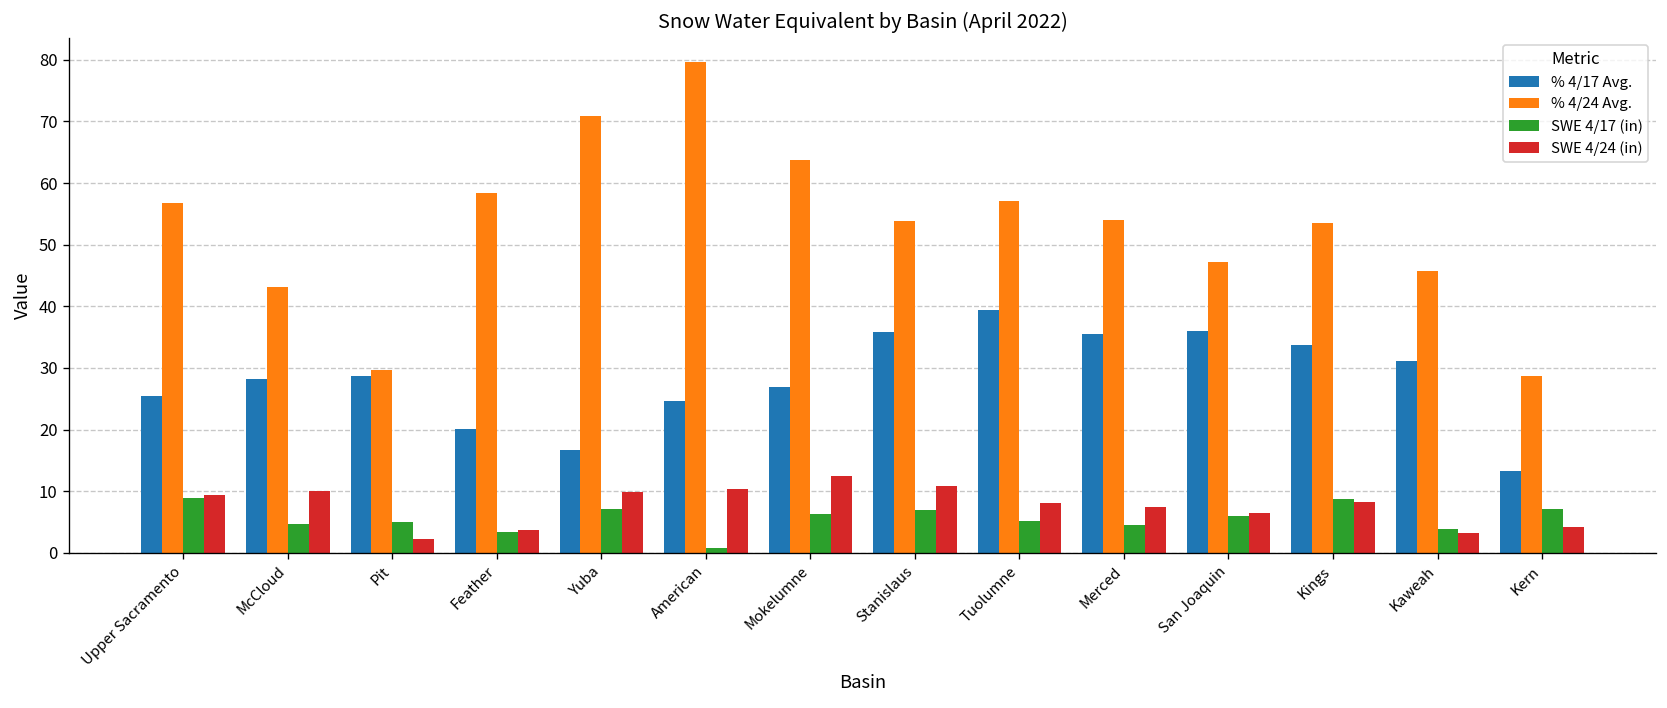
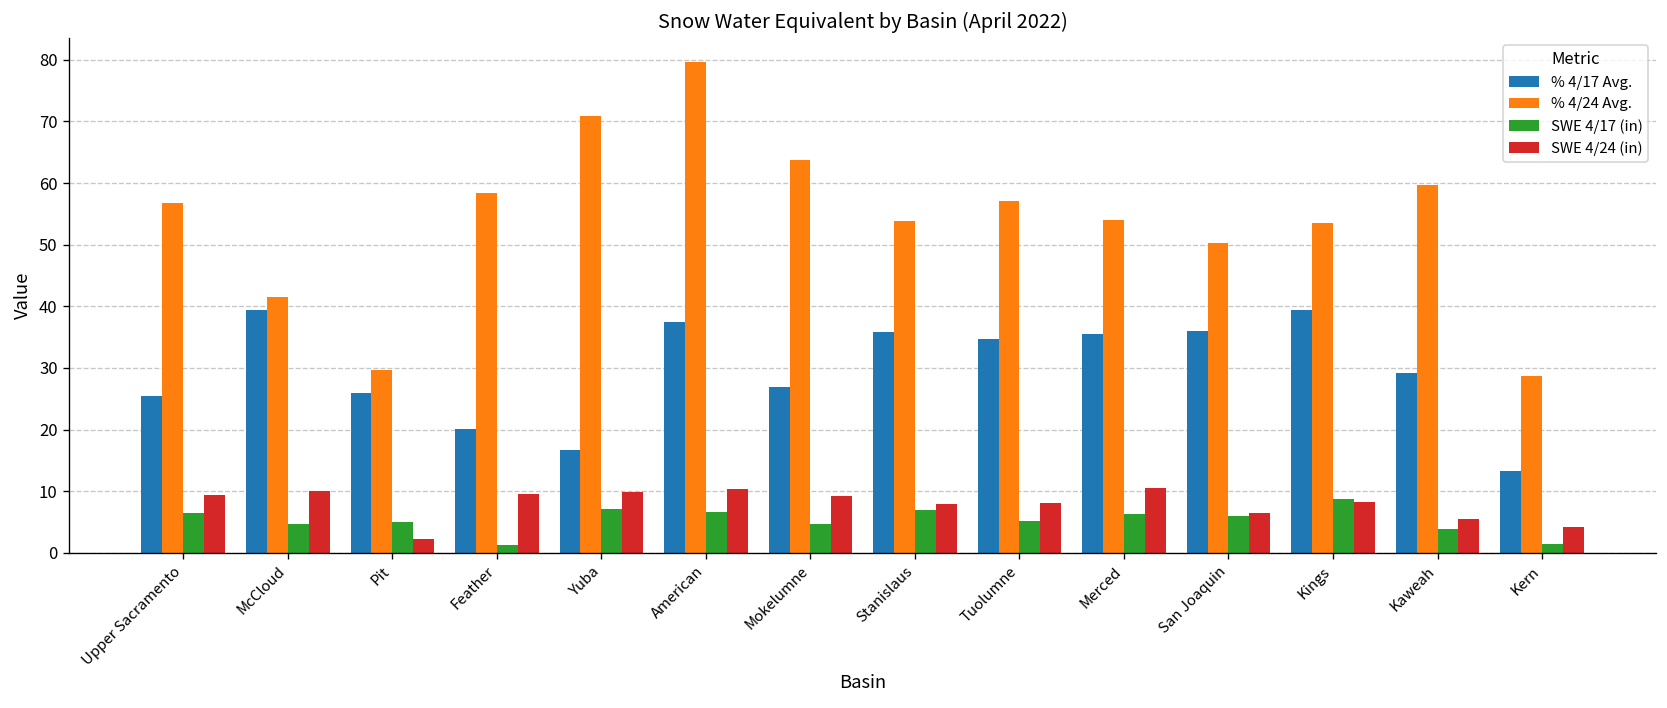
SWE 4/17 (in), Upper Sacramento: 9 -> 6
% 4/17 Avg., McCloud: 28 -> 39
% 4/24 Avg., McCloud: 43 -> 41
% 4/17 Avg., Pit: 29 -> 26
SWE 4/17 (in), Feather: 3 -> 1
SWE 4/24 (in), Feather: 4 -> 10
% 4/17 Avg., American: 25 -> 37
SWE 4/17 (in), American: 1 -> 7
SWE 4/17 (in), Mokelumne: 6 -> 5
SWE 4/24 (in), Mokelumne: 13 -> 9
SWE 4/24 (in), Stanislaus: 11 -> 8
% 4/17 Avg., Tuolumne: 39 -> 35
SWE 4/17 (in), Merced: 4 -> 6
SWE 4/24 (in), Merced: 8 -> 11
% 4/24 Avg., San Joaquin: 47 -> 50
% 4/17 Avg., Kings: 34 -> 39
% 4/17 Avg., Kaweah: 31 -> 29
% 4/24 Avg., Kaweah: 46 -> 60
SWE 4/24 (in), Kaweah: 3 -> 5
SWE 4/17 (in), Kern: 7 -> 2
